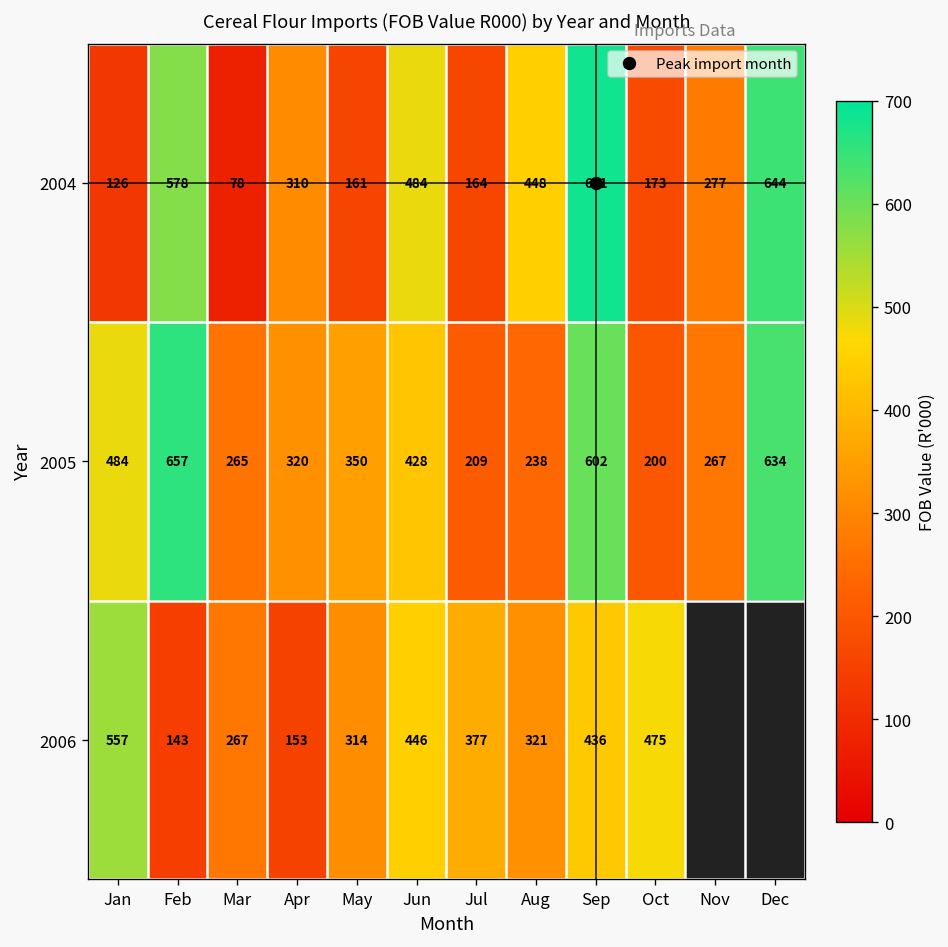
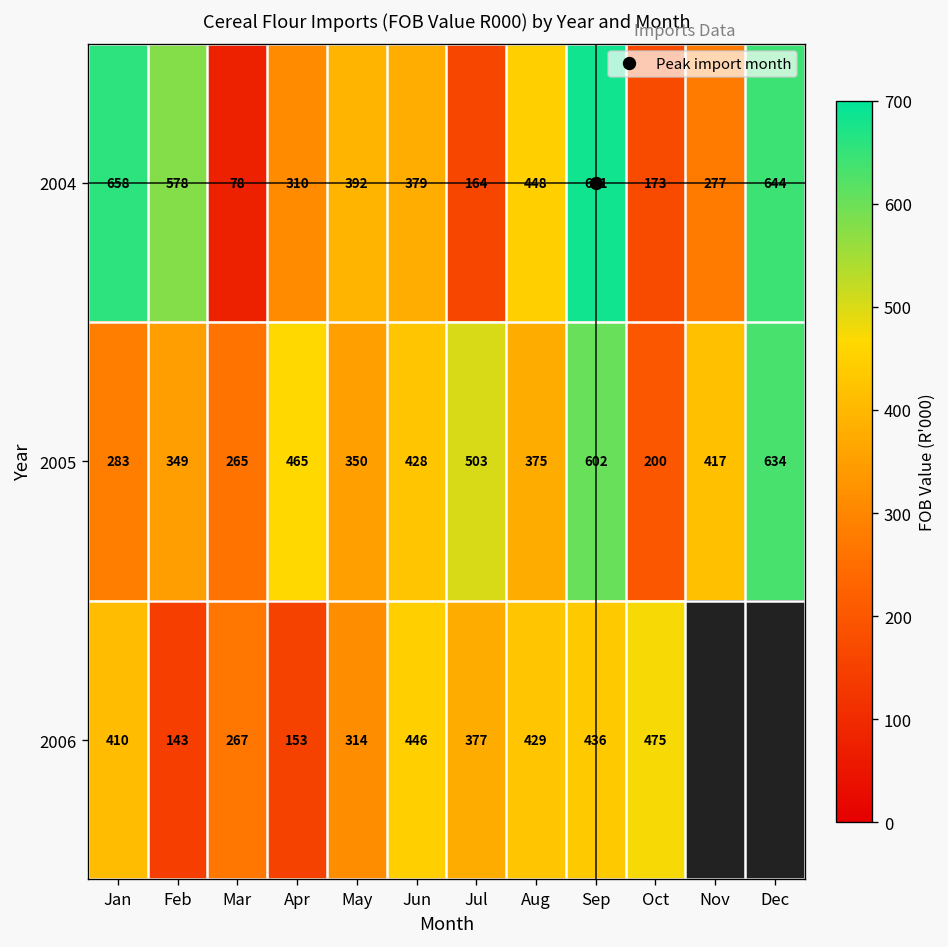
2004, Jan: 126 -> 658
2004, May: 161 -> 392
2004, Jun: 484 -> 379
2005, Jan: 484 -> 283
2005, Feb: 657 -> 349
2005, Apr: 320 -> 465
2005, Jul: 209 -> 503
2005, Aug: 238 -> 375
2005, Nov: 267 -> 417
2006, Jan: 557 -> 410
2006, Aug: 321 -> 429
